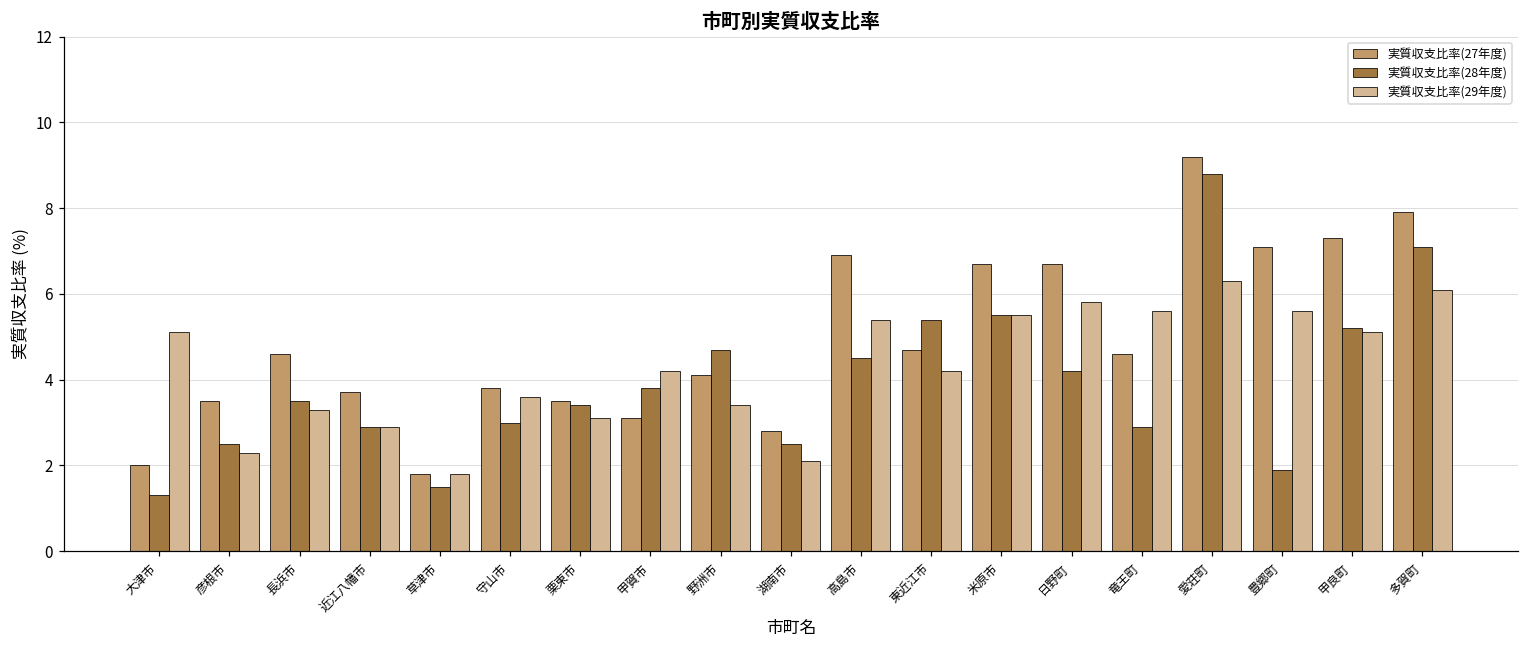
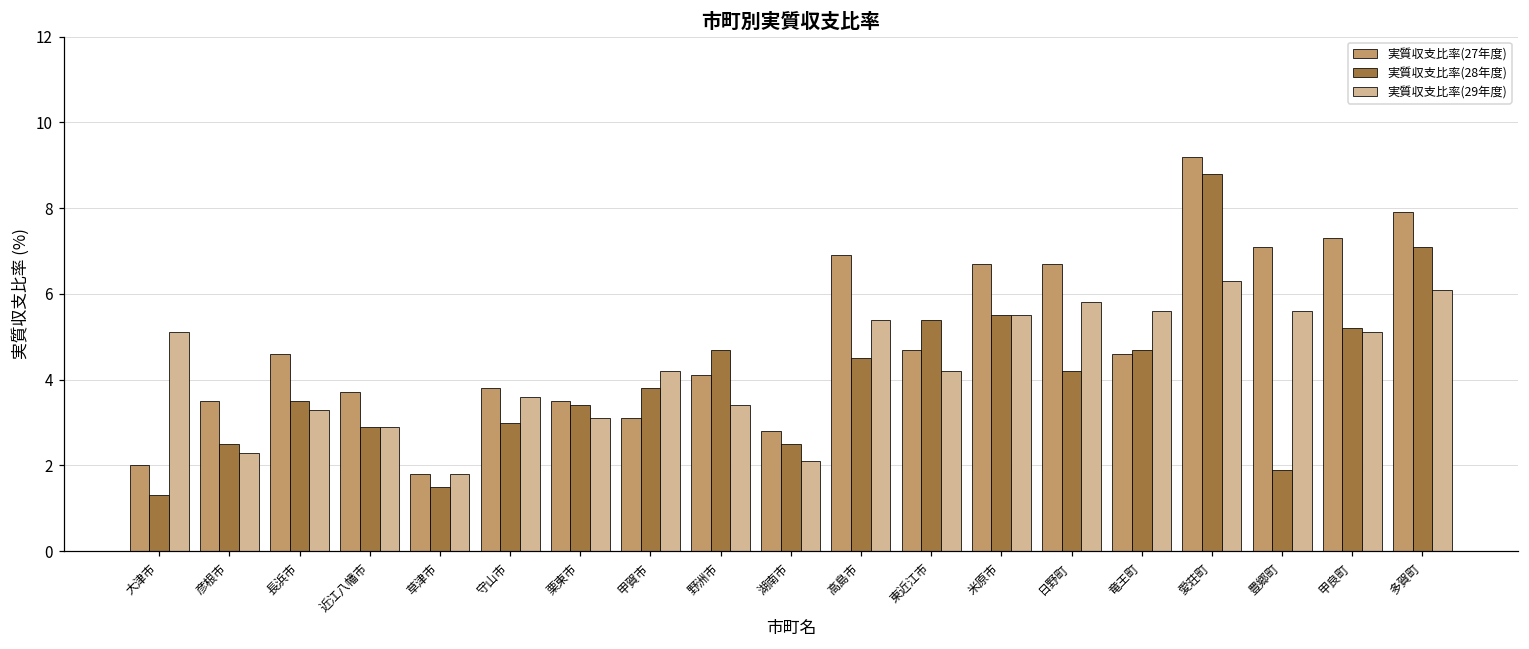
実質収支比率(28年度), 竜王町: 2.9 -> 4.7
